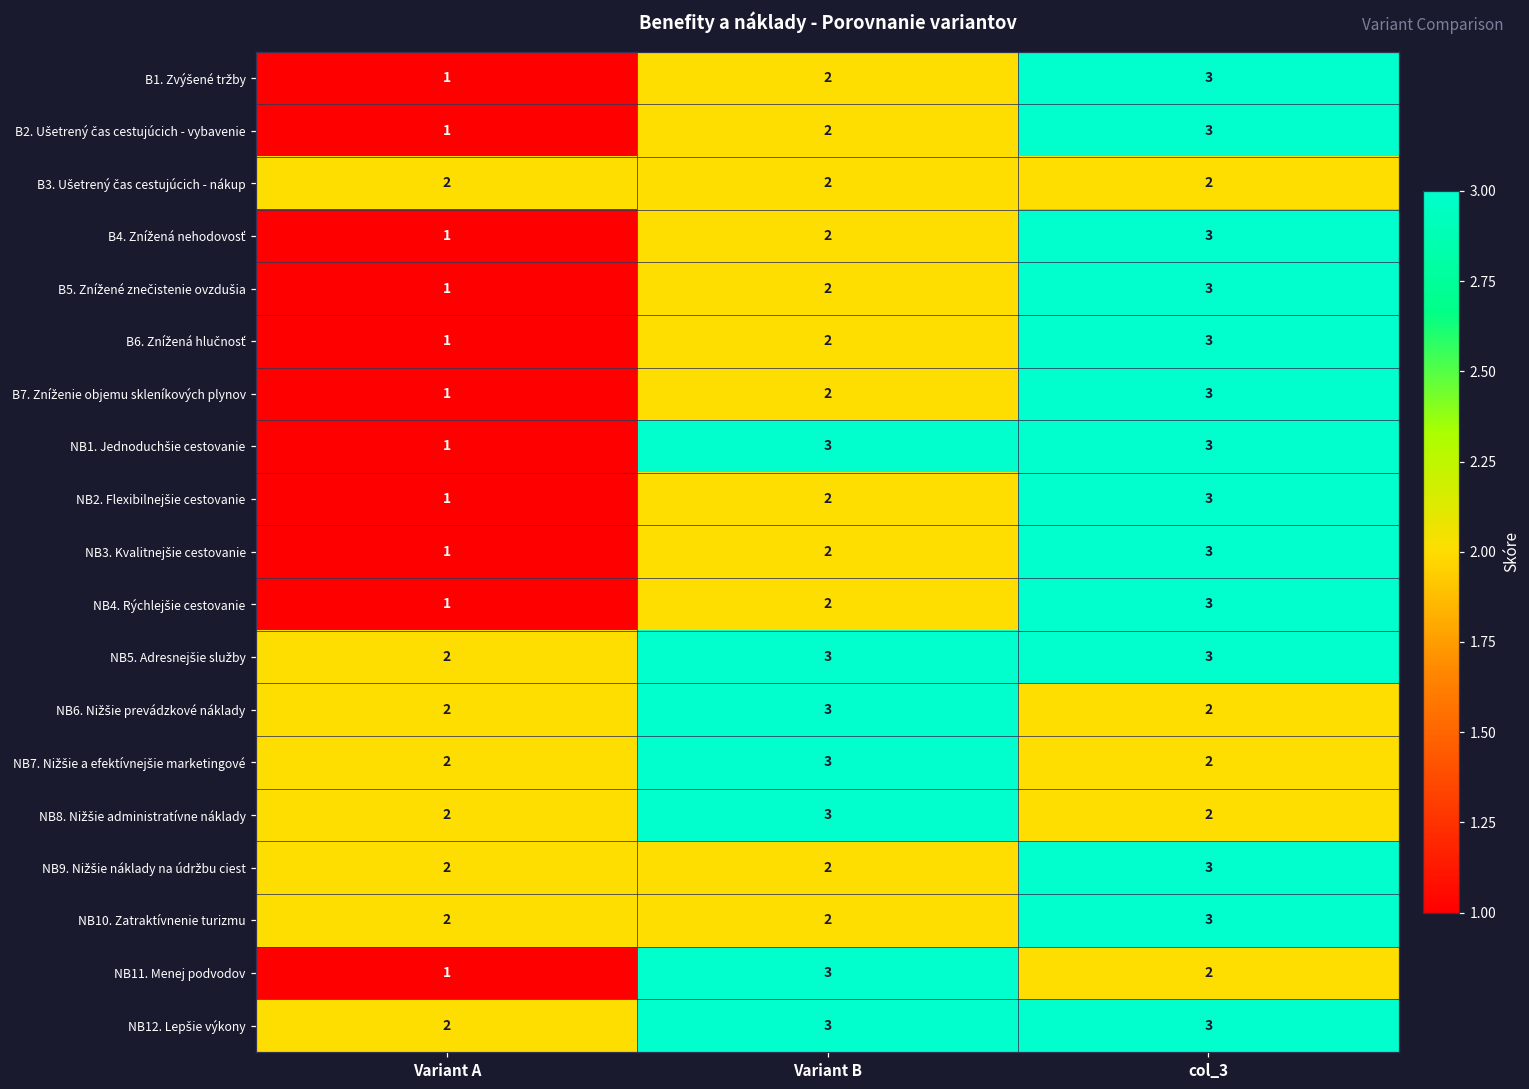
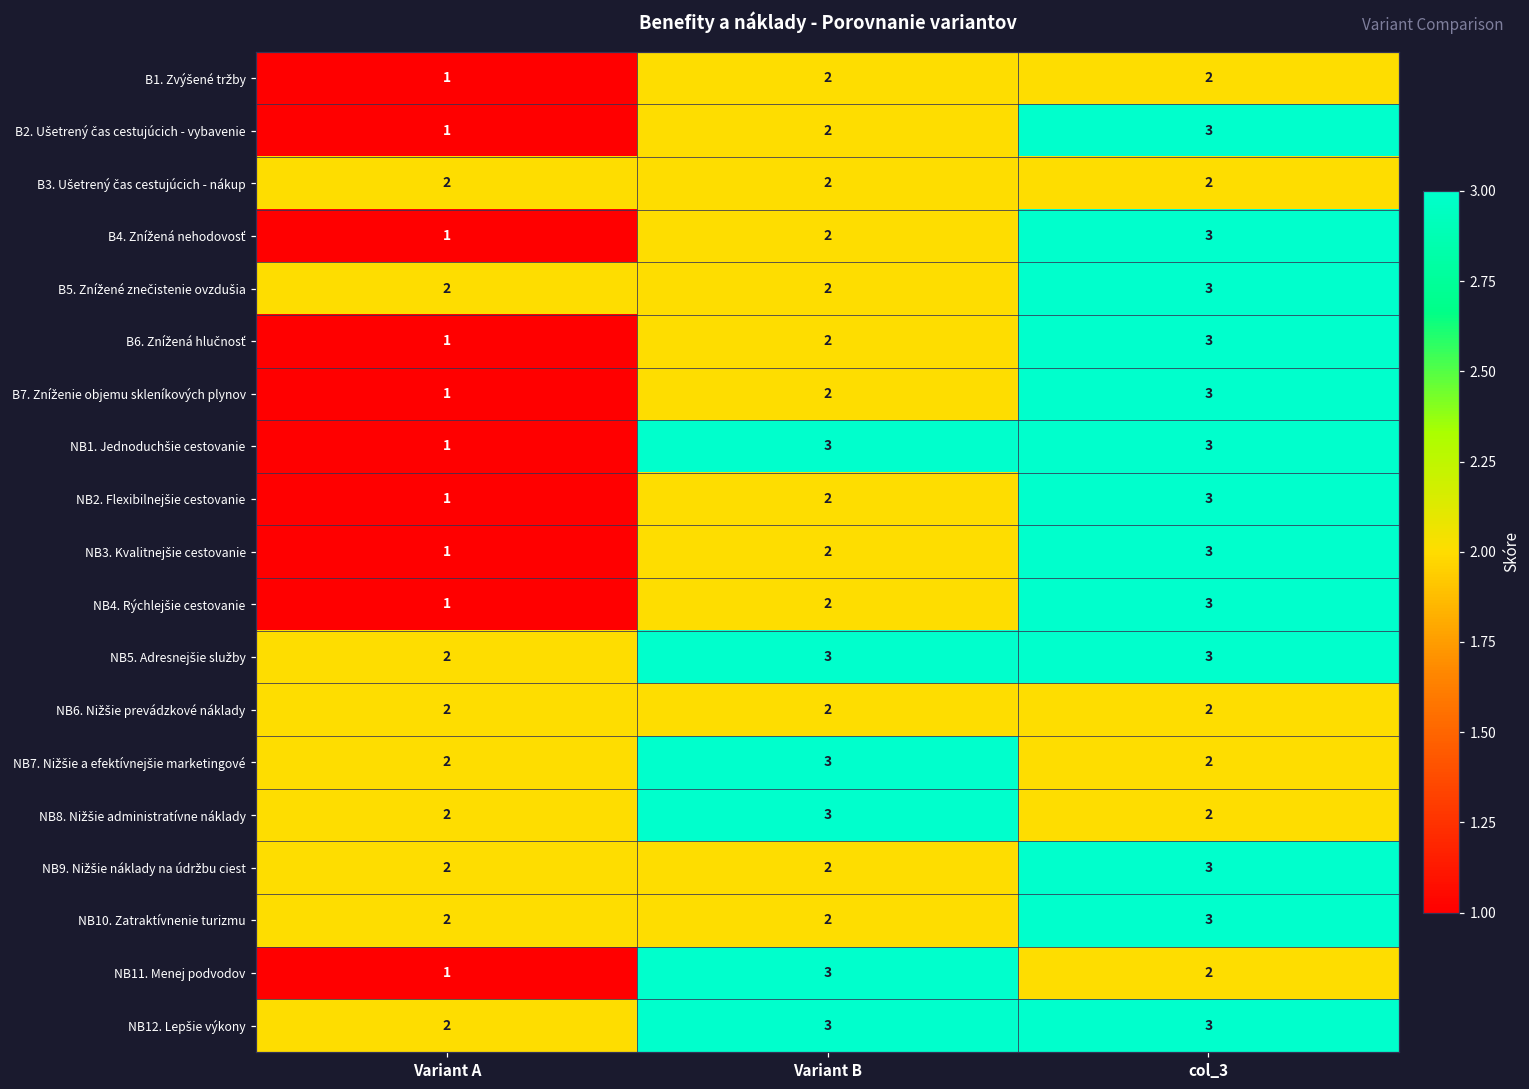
B1. Zvýšené tržby, col_3: 3 -> 2
B5. Znížené znečistenie ovzdušia, Variant A: 1 -> 2
NB6. Nižšie prevádzkové náklady, Variant B: 3 -> 2
